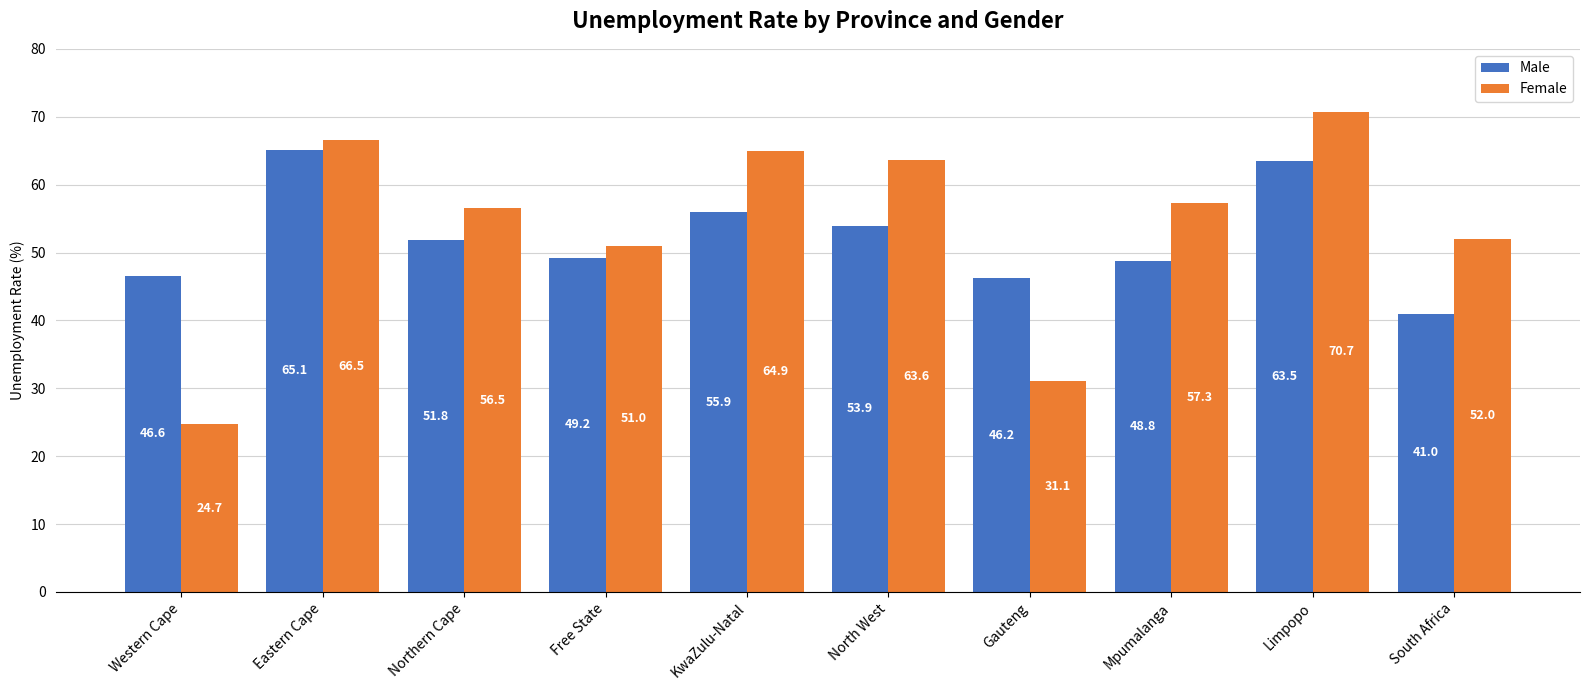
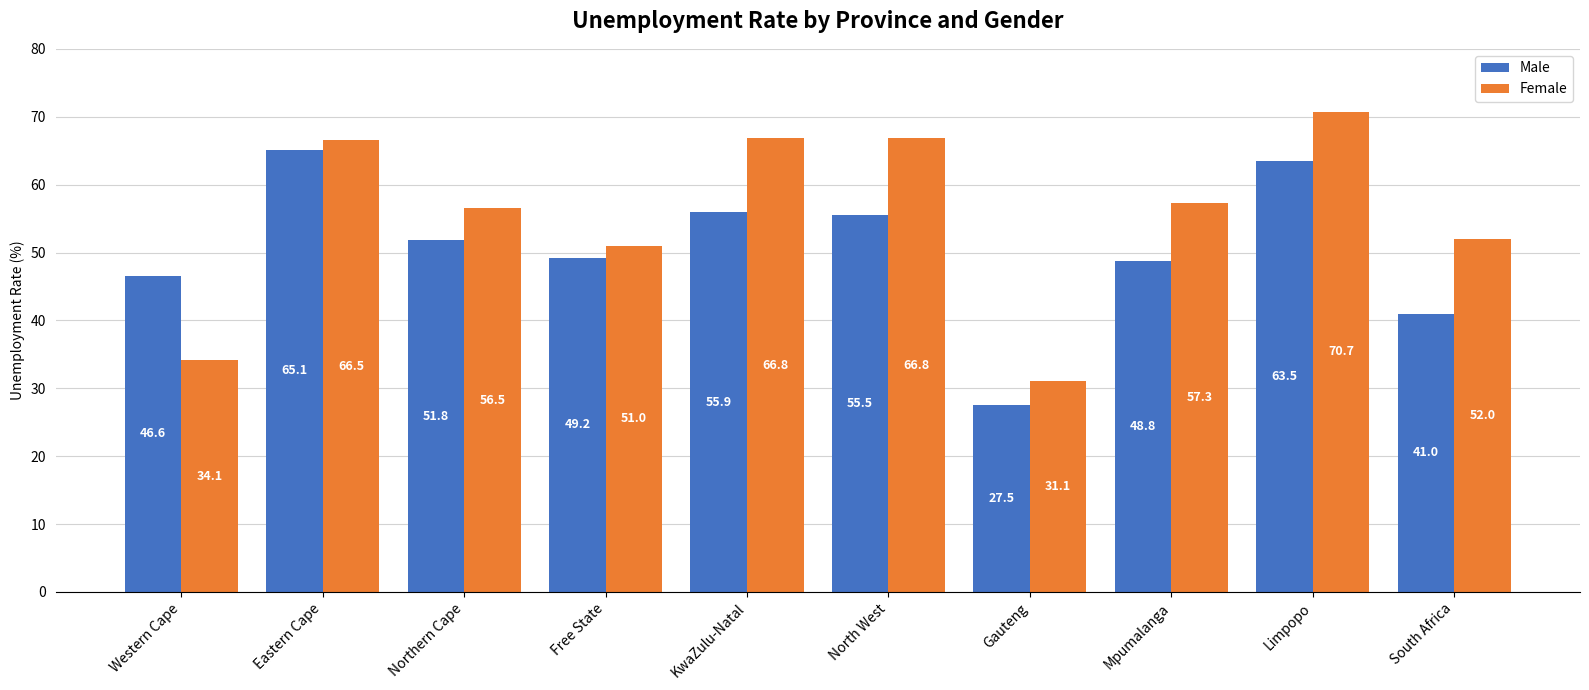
Female, Western Cape: 24.7 -> 34.1
Female, KwaZulu-Natal: 64.9 -> 66.8
Male, North West: 53.9 -> 55.5
Female, North West: 63.6 -> 66.8
Male, Gauteng: 46.2 -> 27.5
